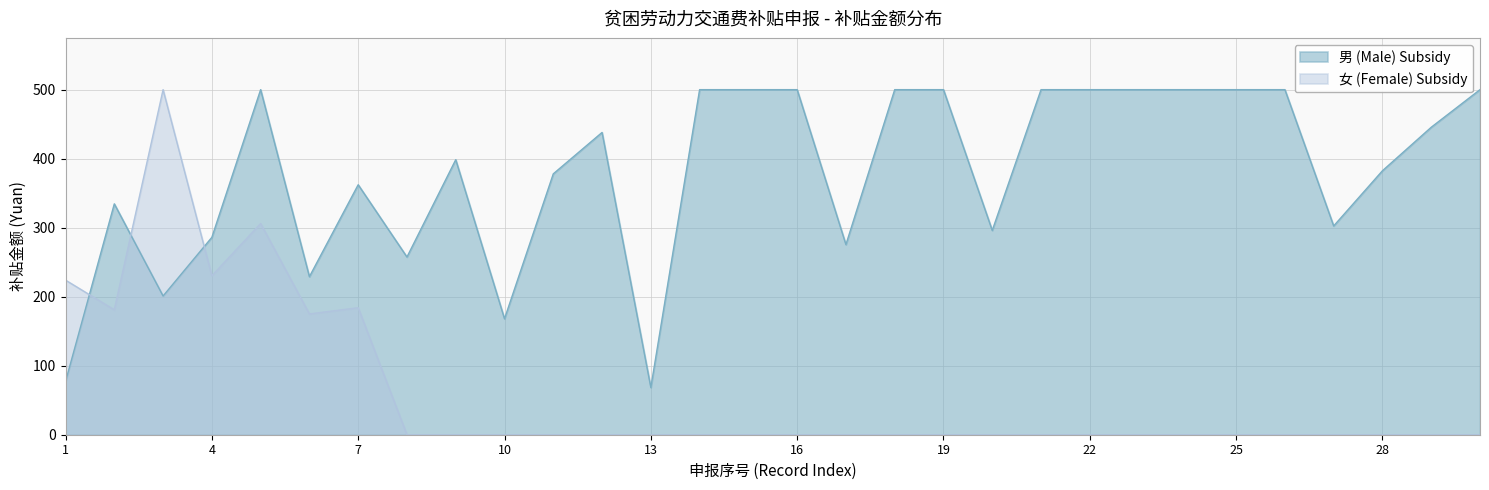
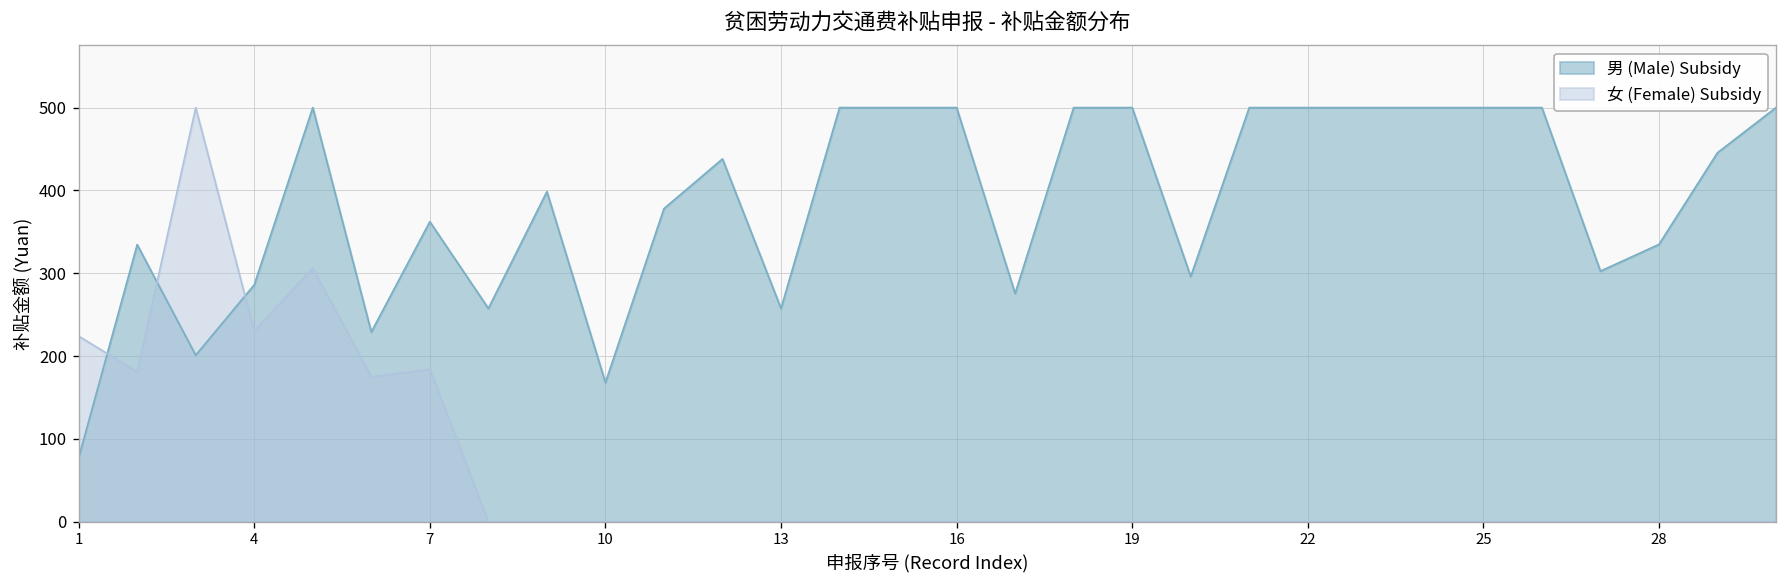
男 (Male) Subsidy, 13: 70 -> 260
男 (Male) Subsidy, 28: 380 -> 330
